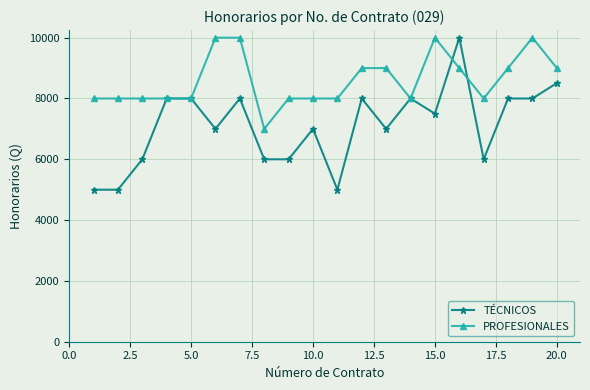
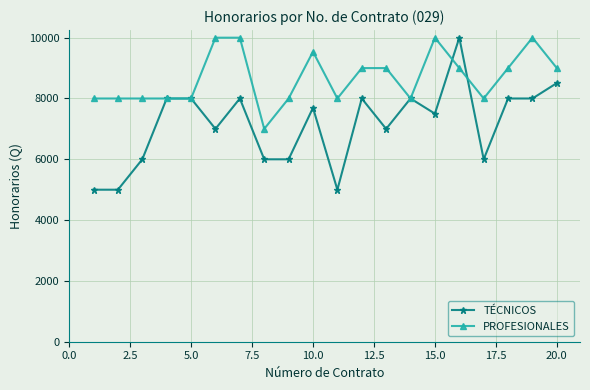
TÉCNICOS, 10.0: 7000 -> 7700
PROFESIONALES, 10.0: 8000 -> 9500
